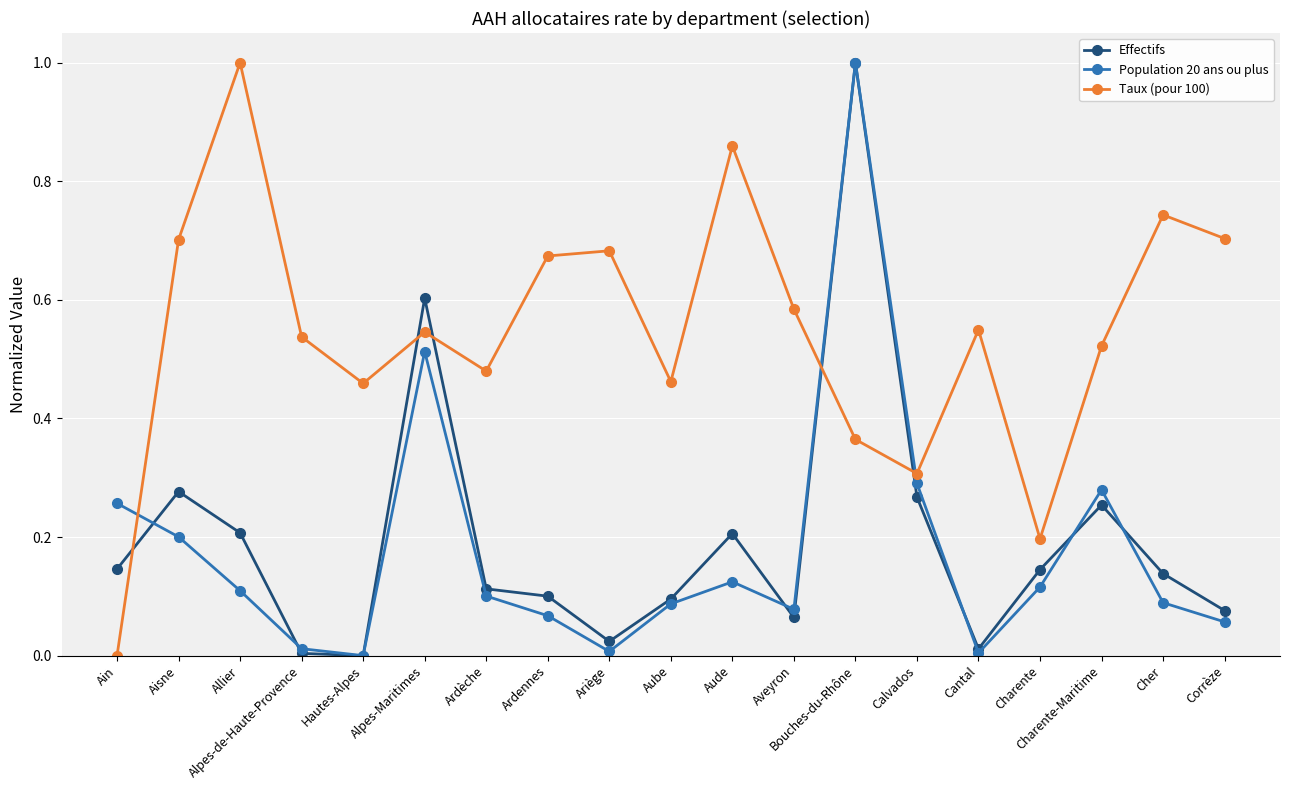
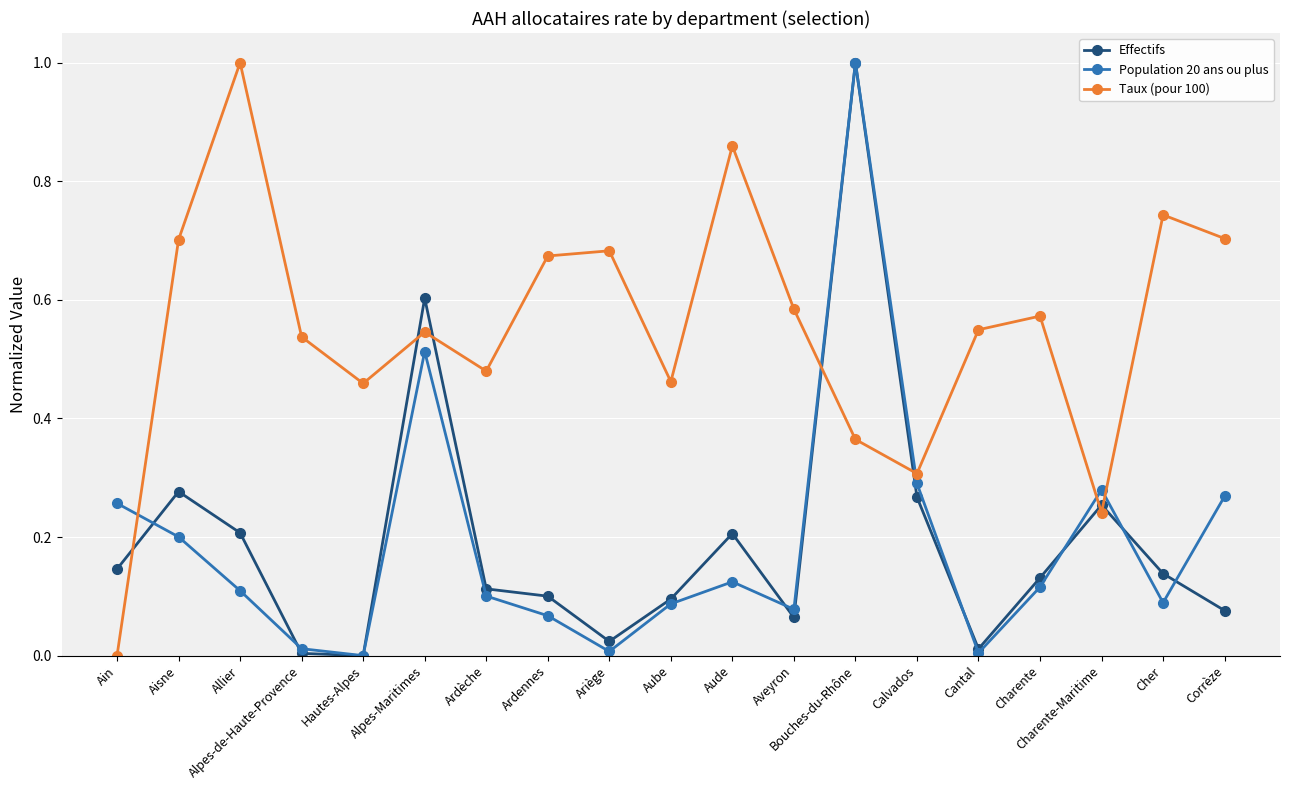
Effectifs, Charente: 0.15 -> 0.13
Taux (pour 100), Charente: 0.20 -> 0.57
Taux (pour 100), Charente-Maritime: 0.52 -> 0.24
Population 20 ans ou plus, Corrèze: 0.06 -> 0.27
